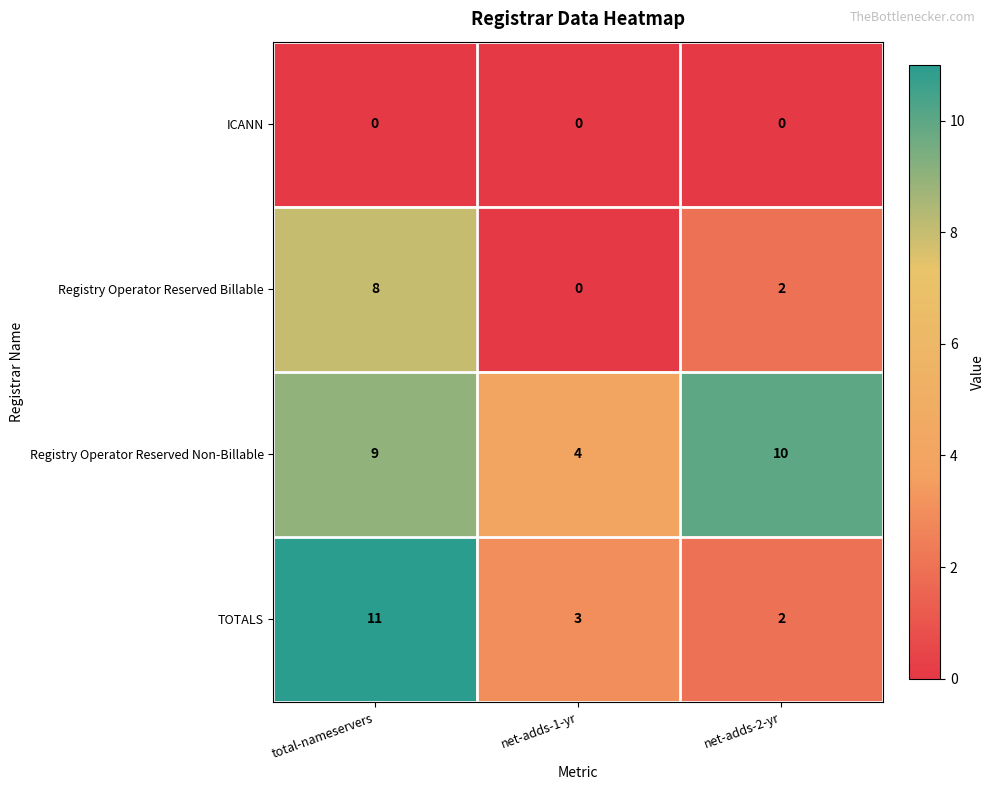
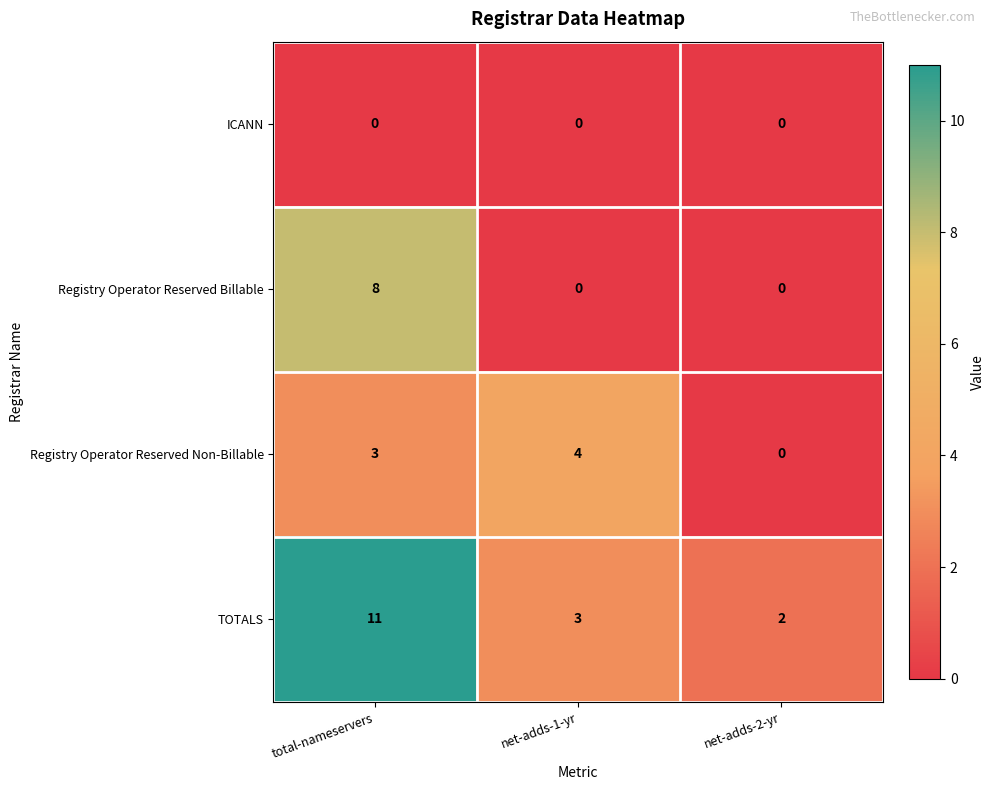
Registry Operator Reserved Billable, net-adds-2-yr: 2 -> 0
Registry Operator Reserved Non-Billable, total-nameservers: 9 -> 3
Registry Operator Reserved Non-Billable, net-adds-2-yr: 10 -> 0
